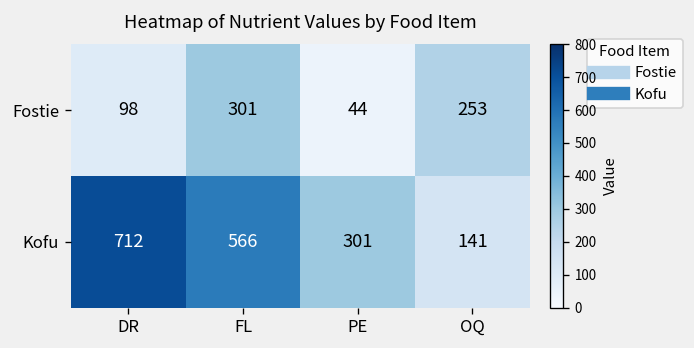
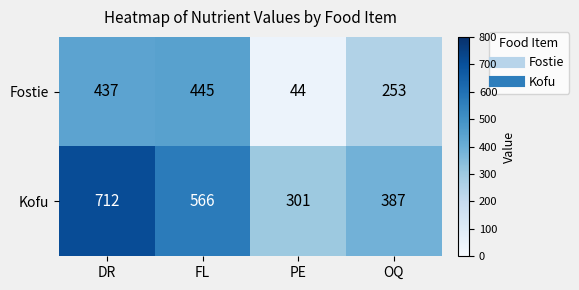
Fostie, DR: 98 -> 437
Fostie, FL: 301 -> 445
Kofu, OQ: 141 -> 387
